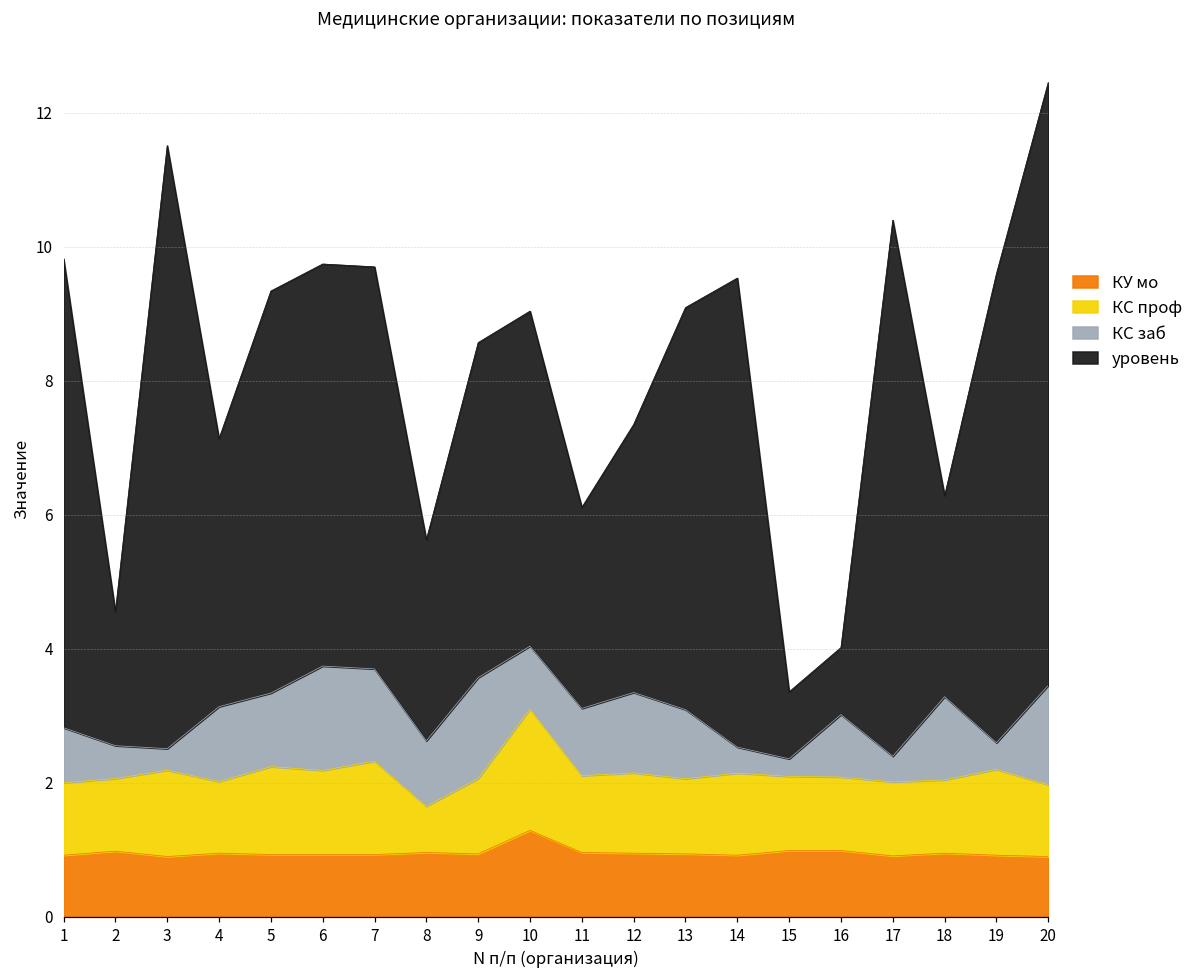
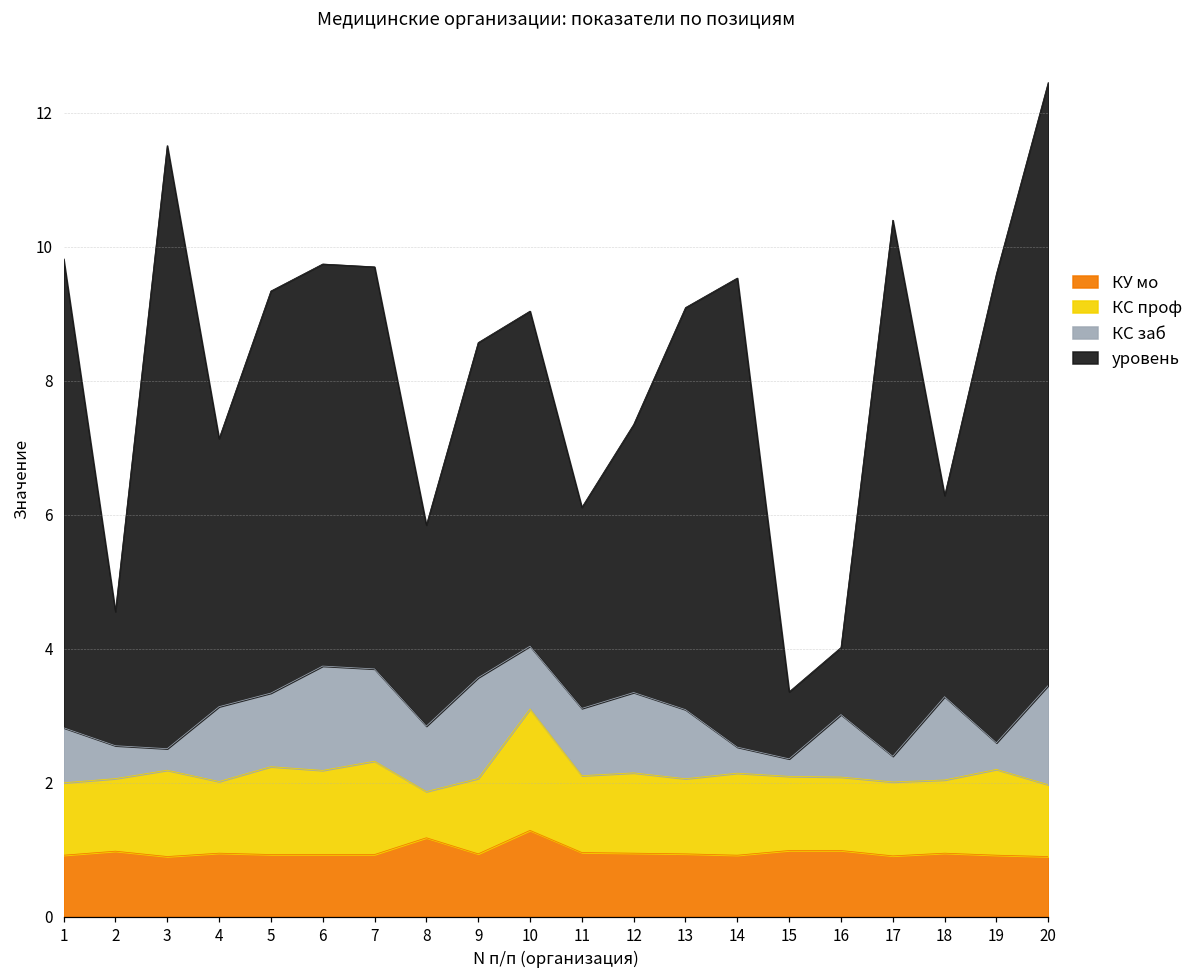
КУ мо, 8: 1.0 -> 1.2
